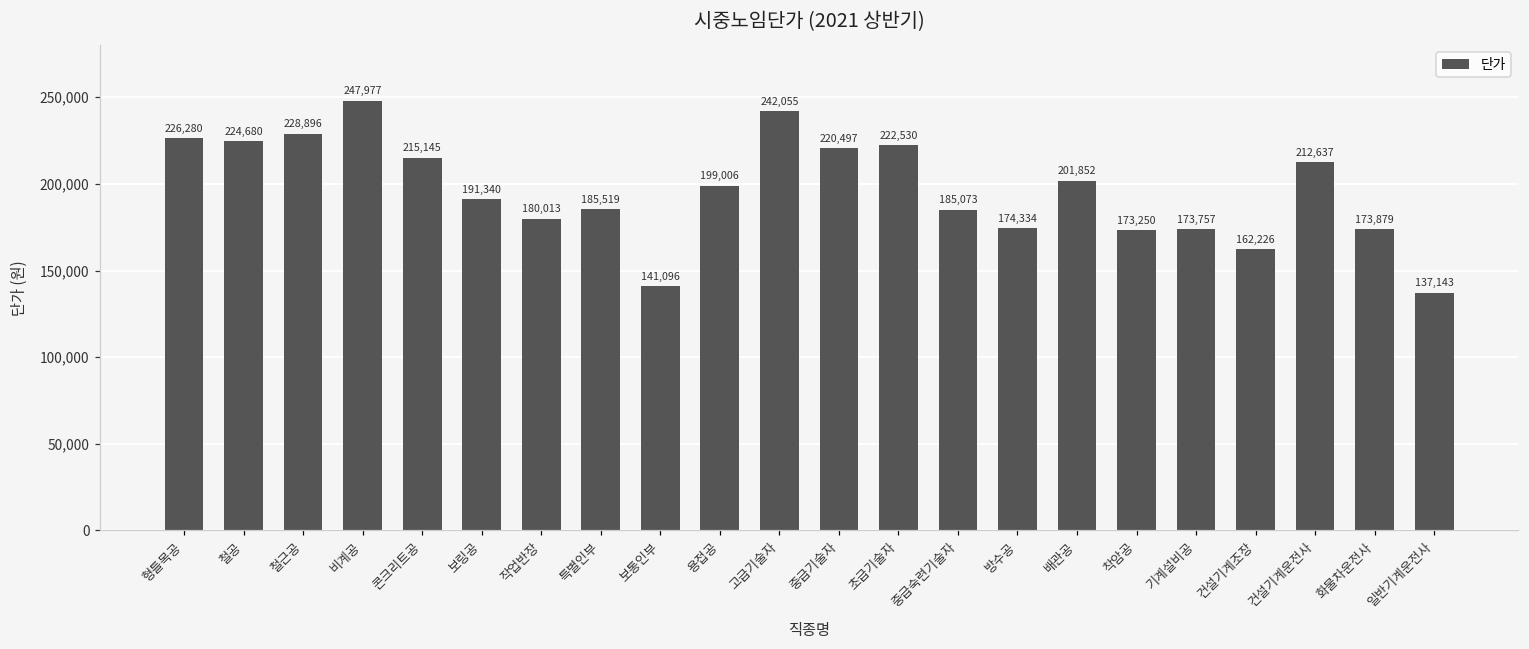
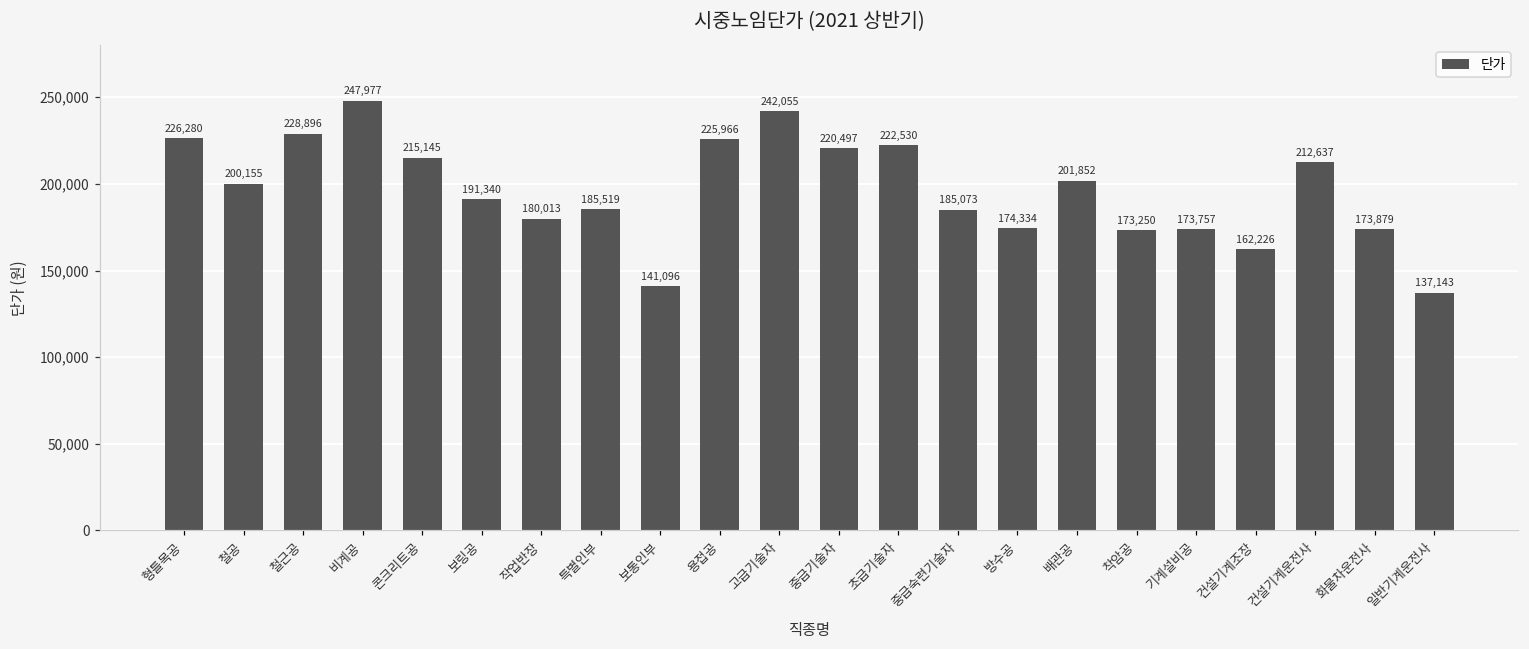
철공: 224,680 -> 200,155
용접공: 199,006 -> 225,966
